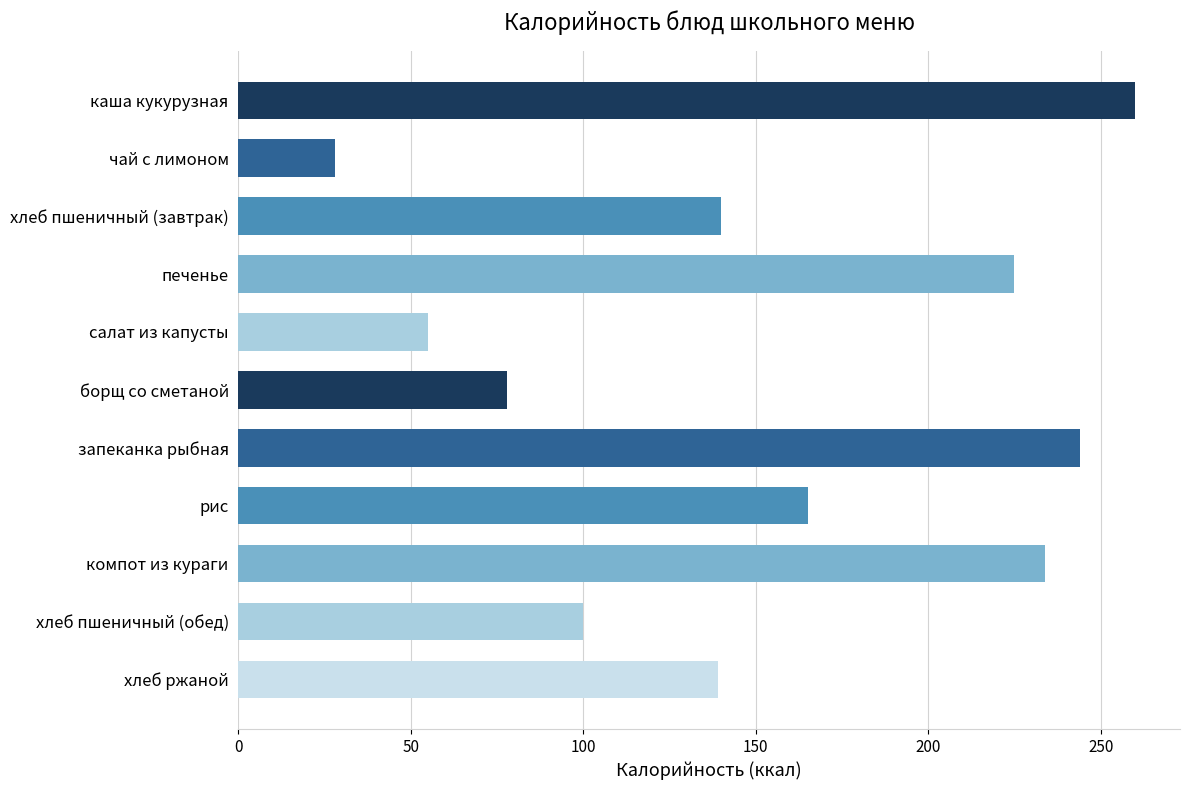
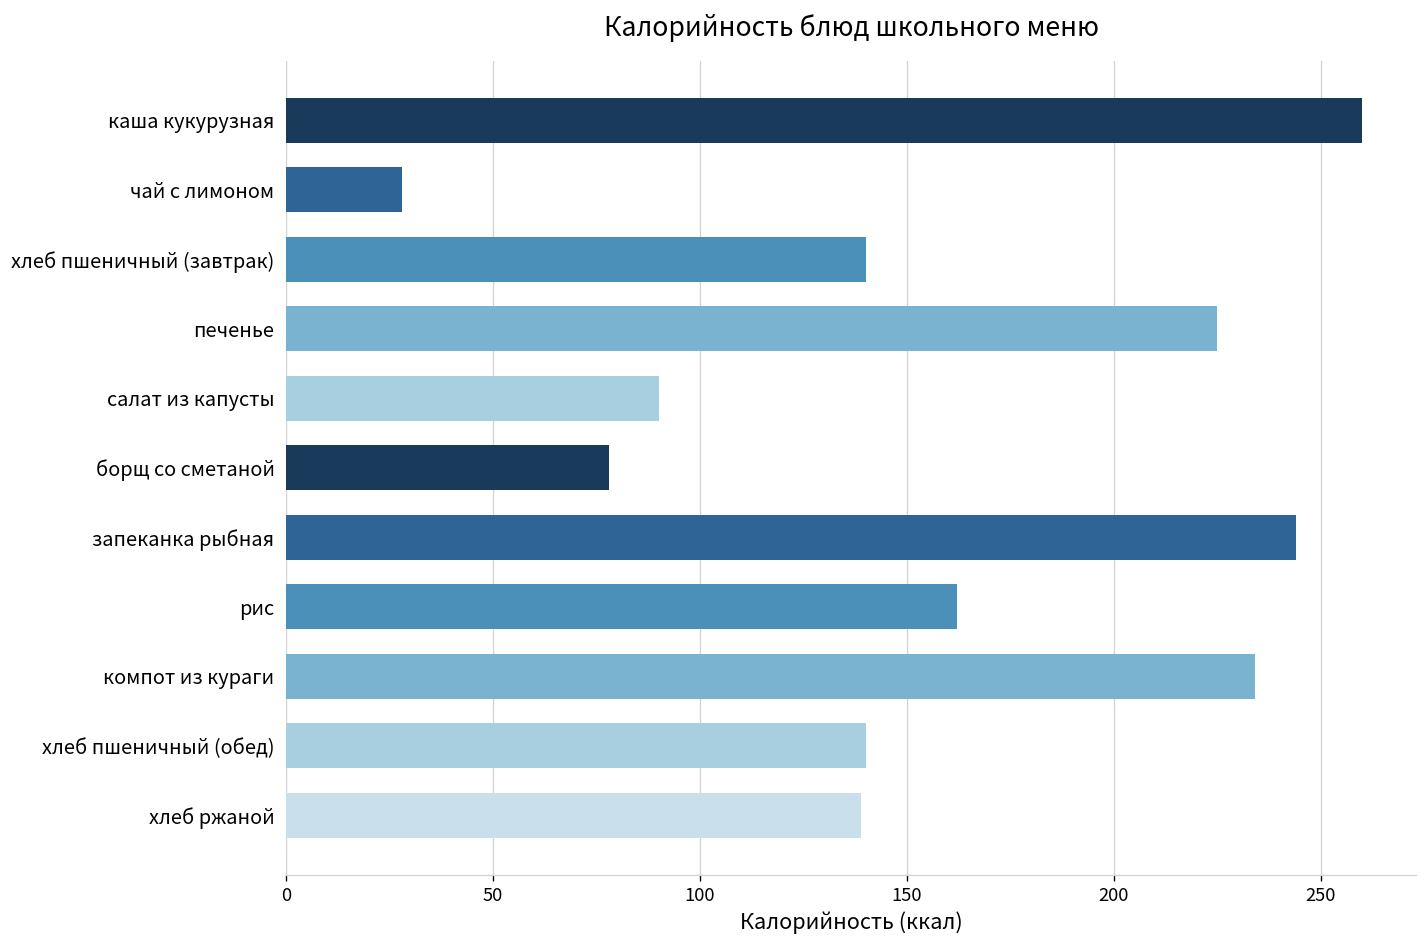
салат из капусты: 55 -> 90
рис: 165 -> 162
хлеб пшеничный (обед): 100 -> 140
